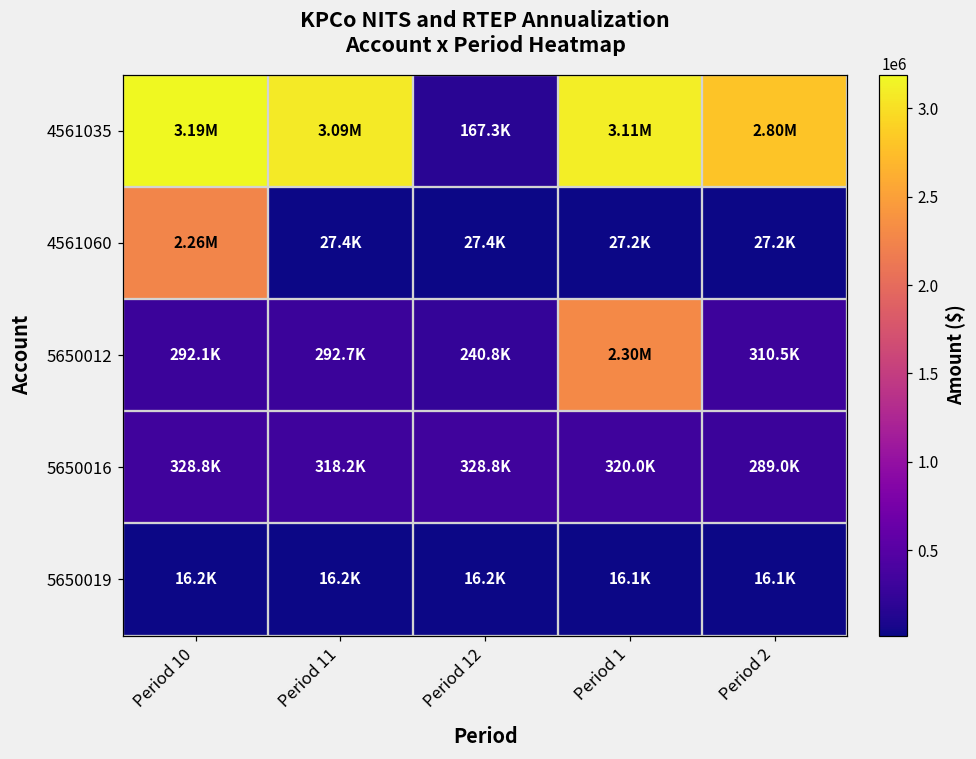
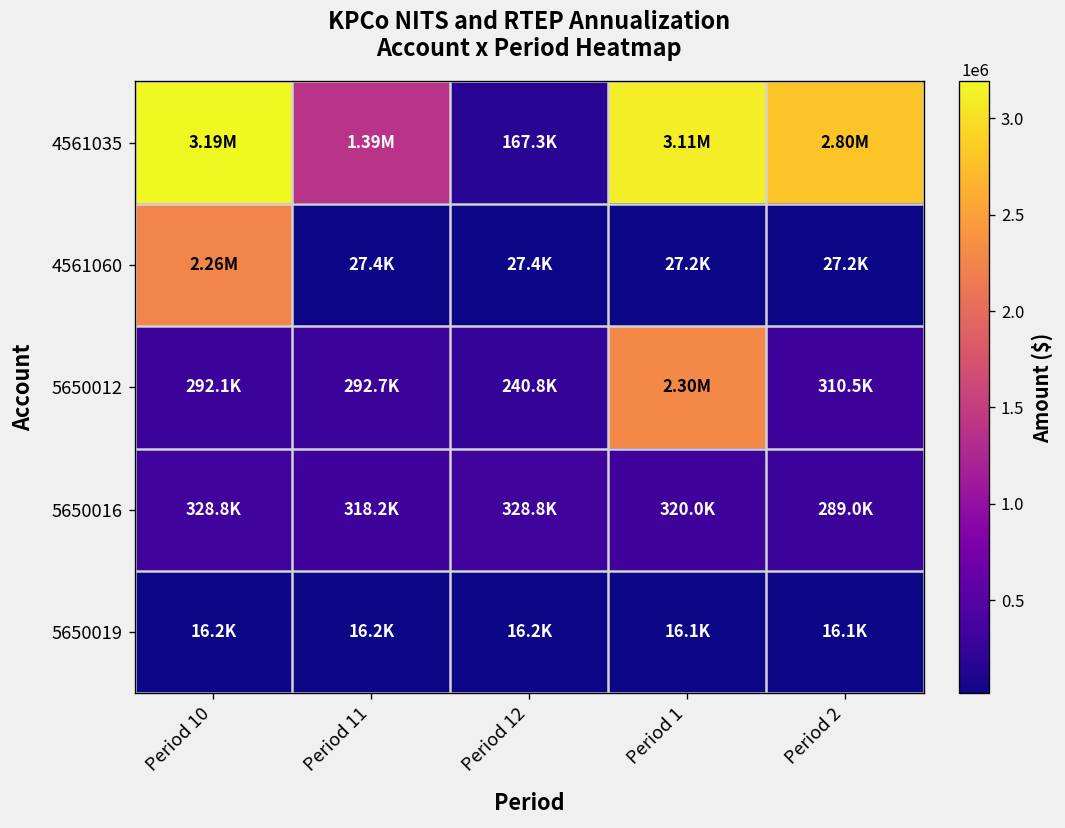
4561035, Period 11: 3.09M -> 1.39M
